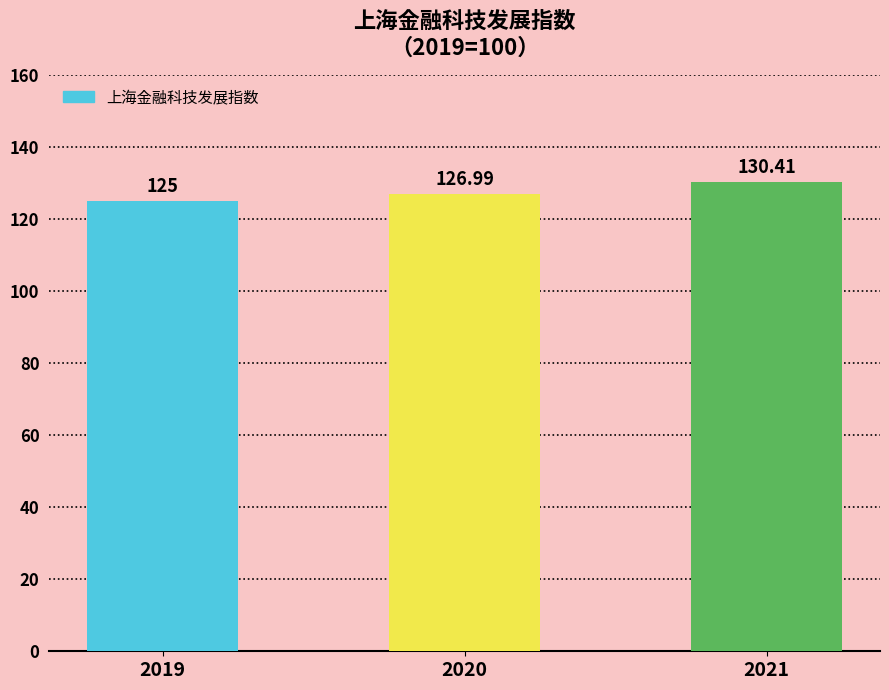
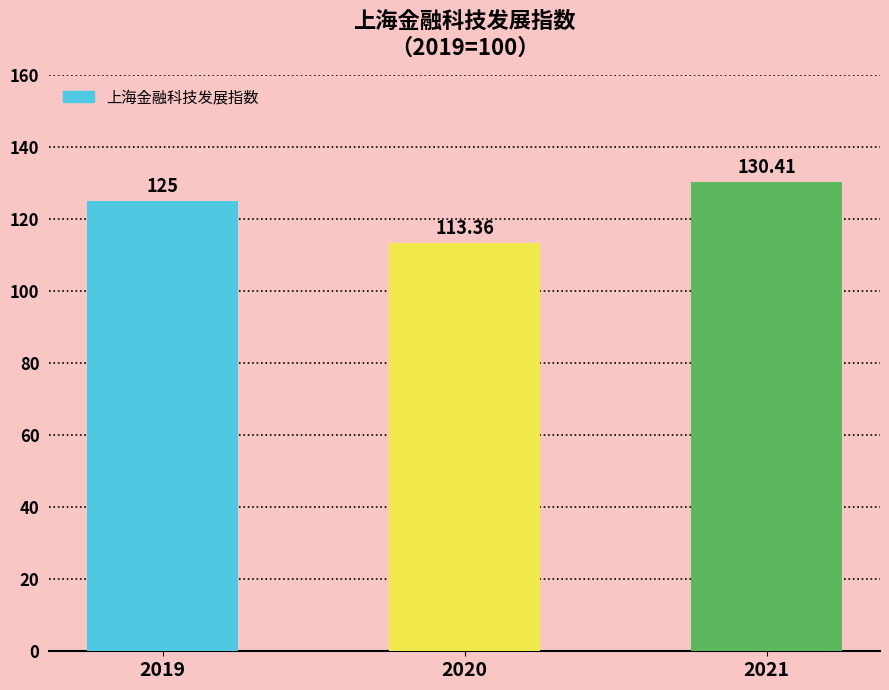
2020: 126.99 -> 113.36
